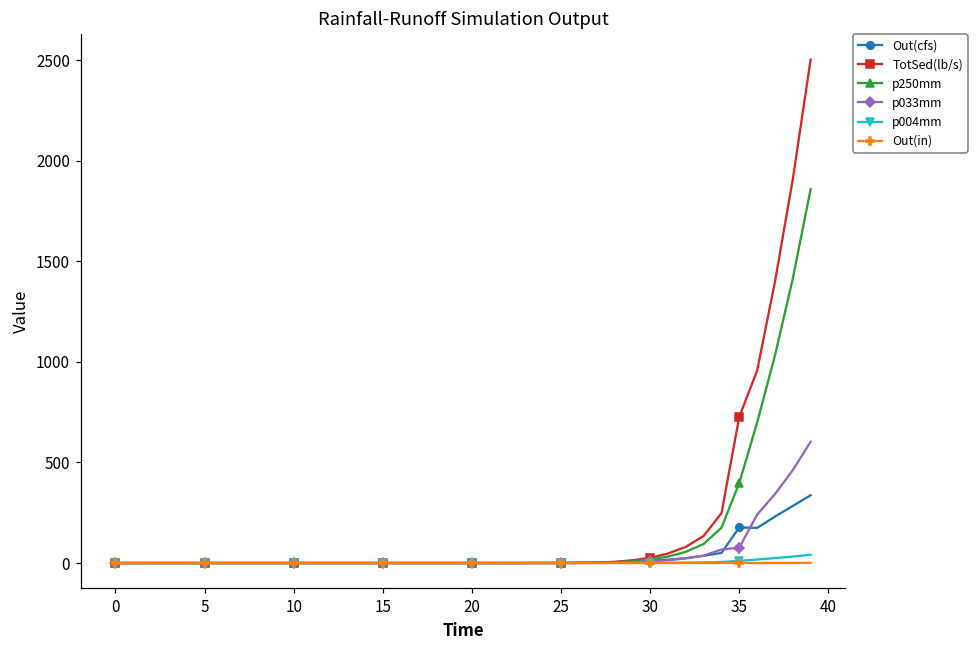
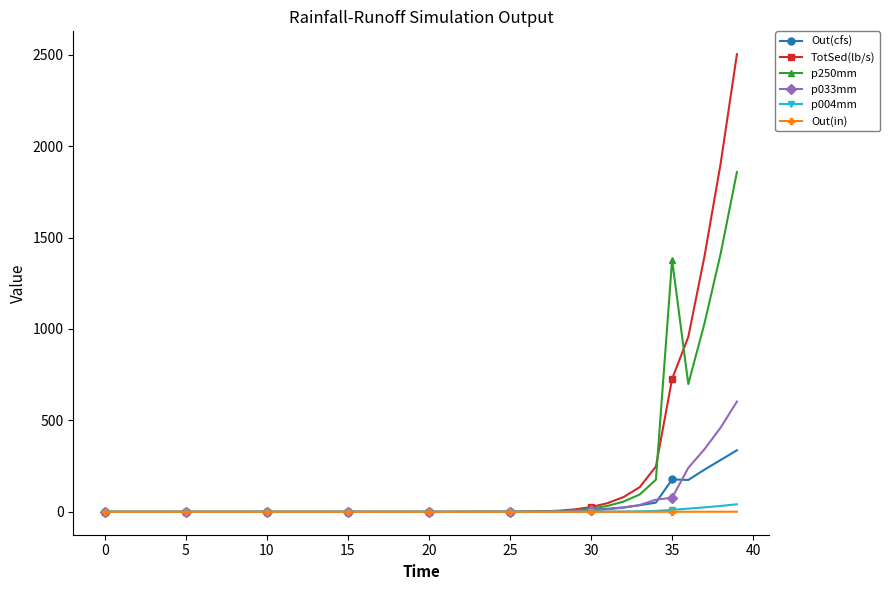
p250mm, 35: 400 -> 1380
